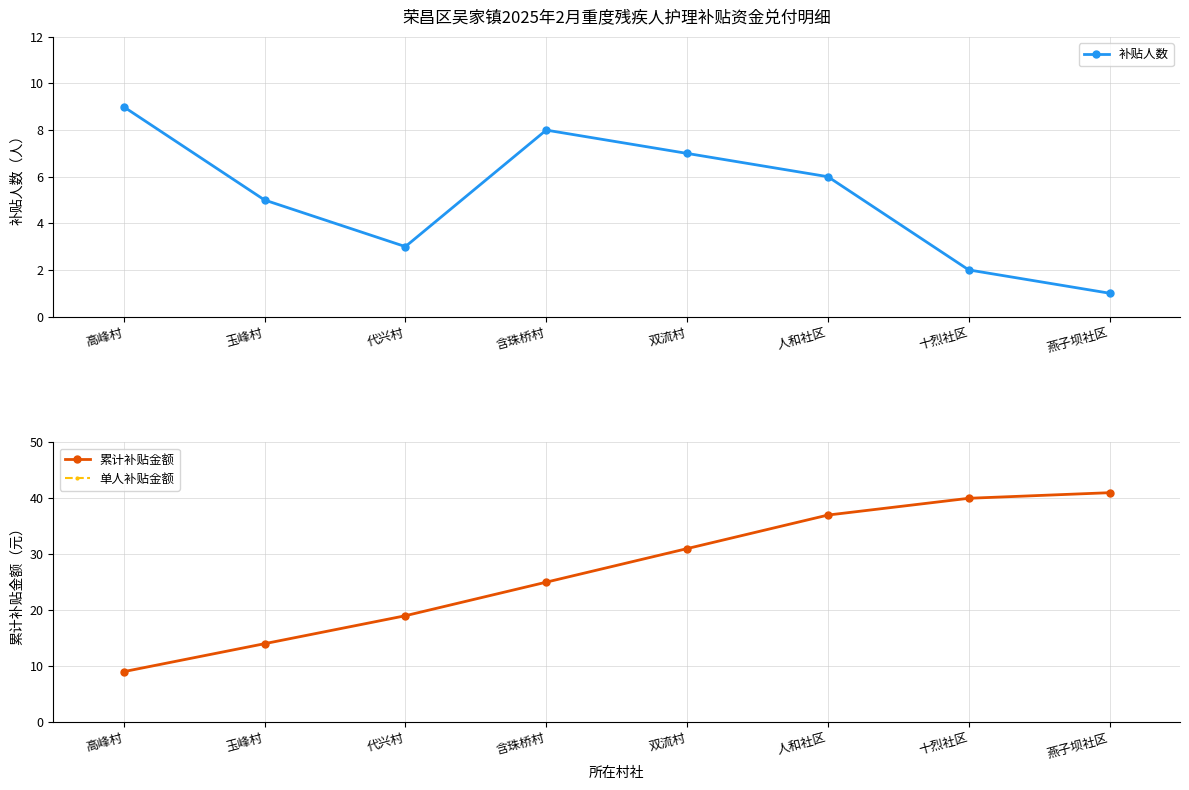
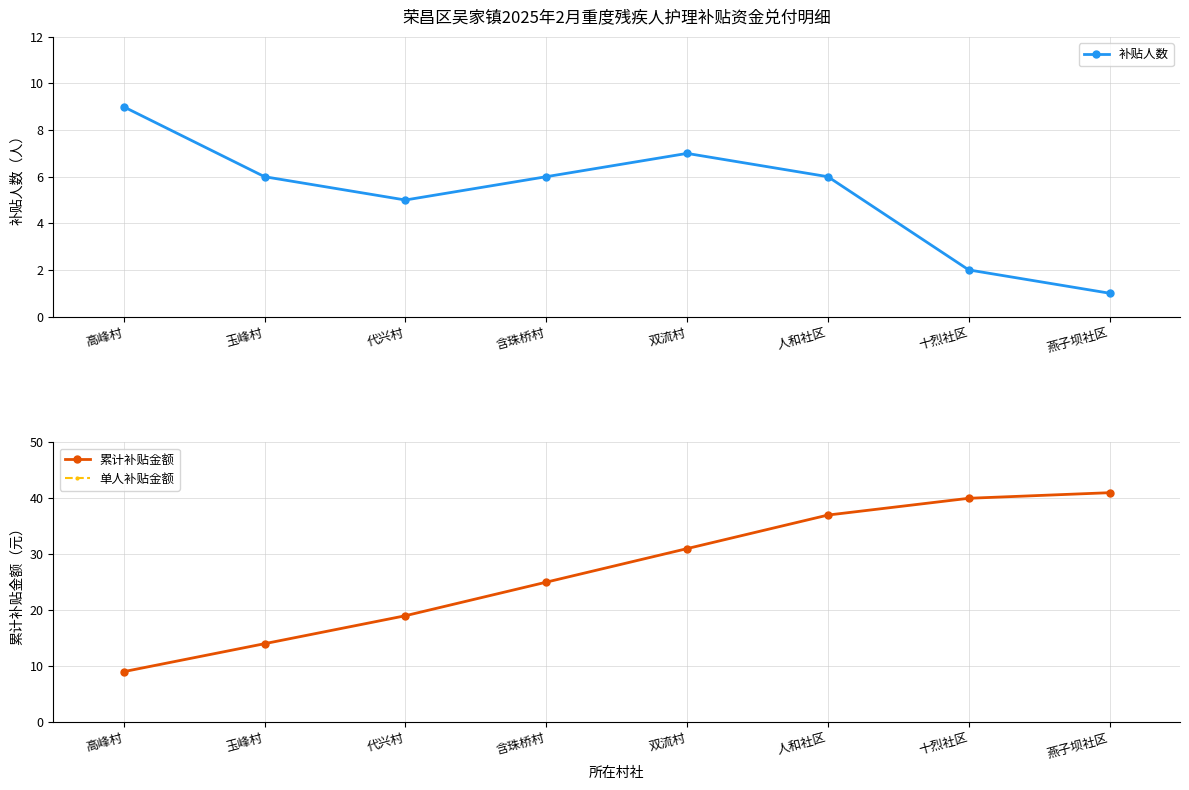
荣昌区吴家镇2025年2月重度残疾人护理补贴资金兑付明细, 玉峰村: 5 -> 6
荣昌区吴家镇2025年2月重度残疾人护理补贴资金兑付明细, 代兴村: 3 -> 5
荣昌区吴家镇2025年2月重度残疾人护理补贴资金兑付明细, 含珠桥村: 8 -> 6
